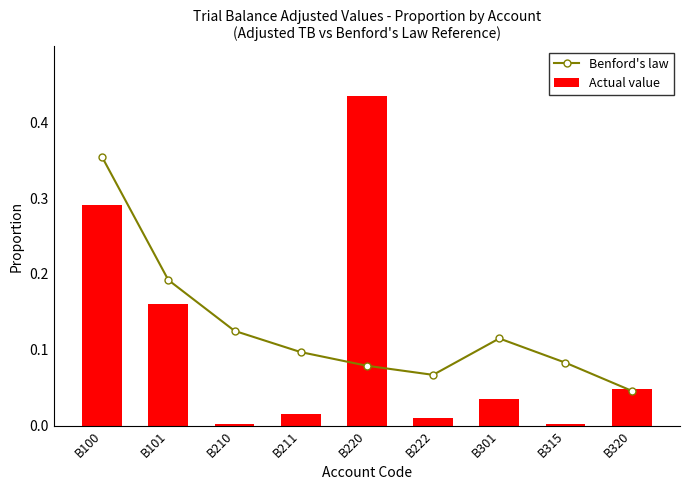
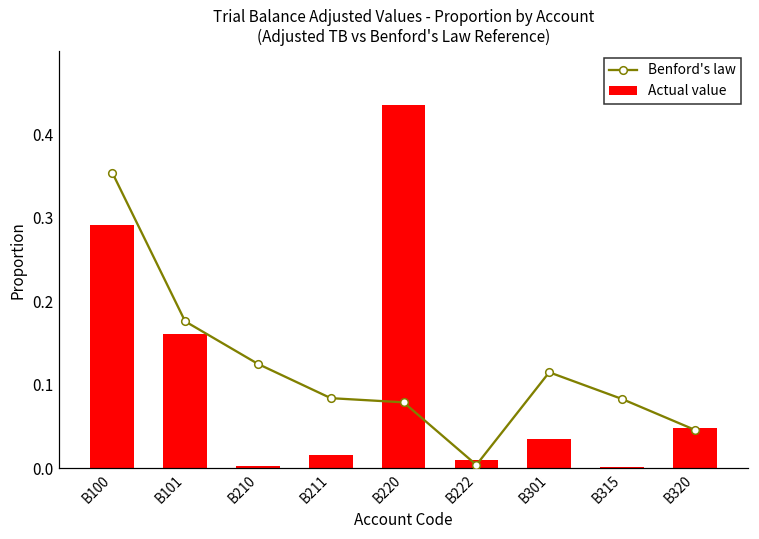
Benford's law, B101: 0.19 -> 0.18
Benford's law, B211: 0.10 -> 0.08
Benford's law, B222: 0.07 -> 0.00
